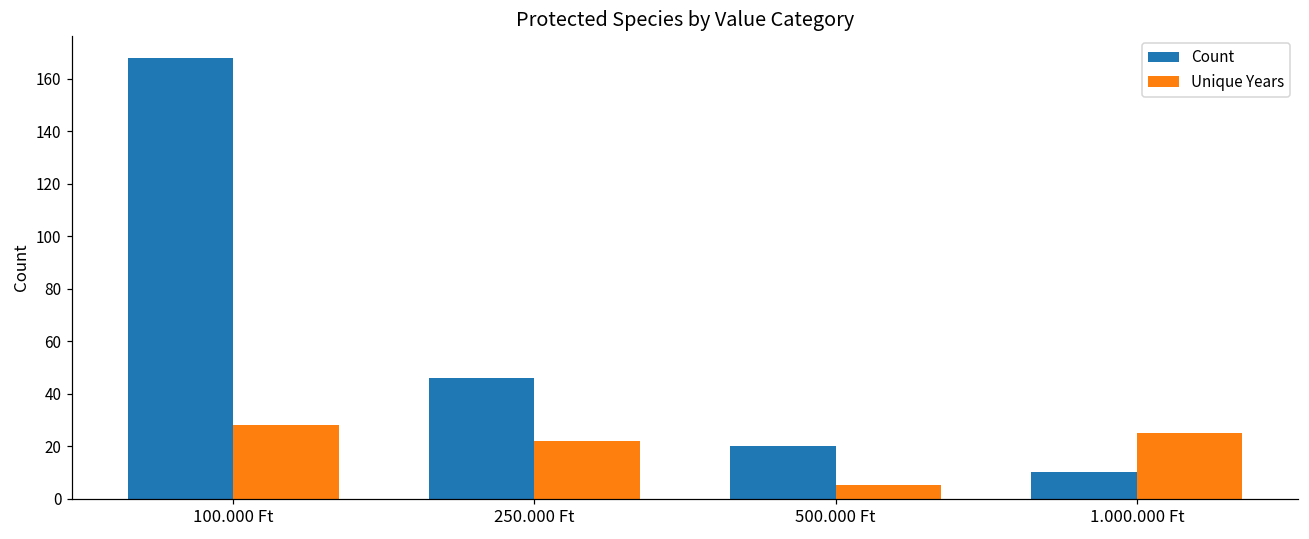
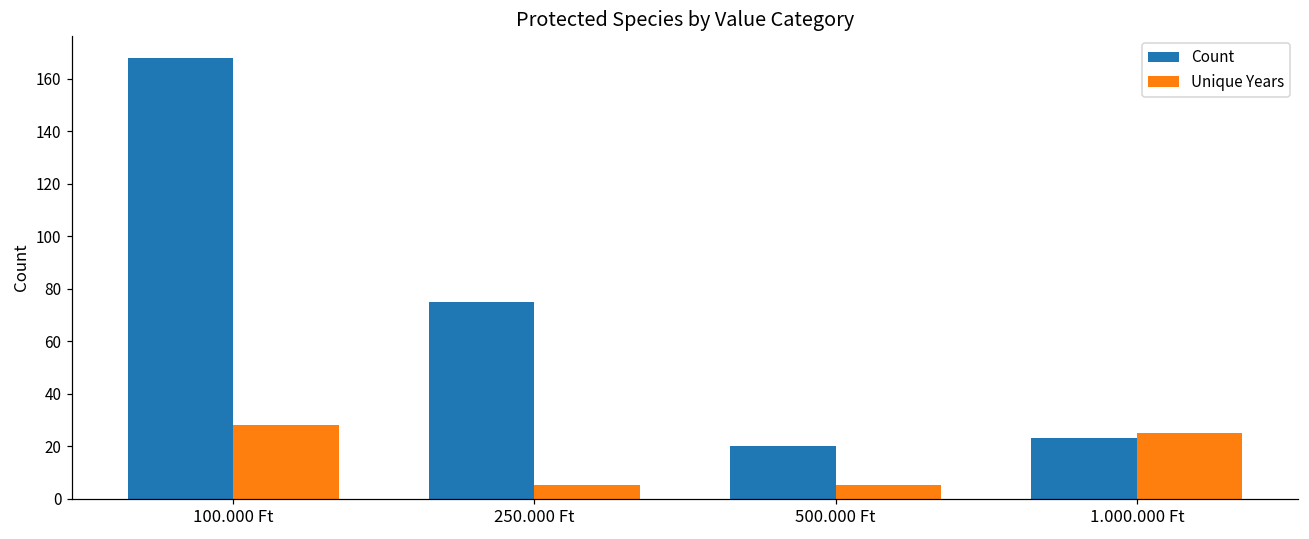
Count, 250.000 Ft: 46 -> 75
Unique Years, 250.000 Ft: 22 -> 5
Count, 1.000.000 Ft: 10 -> 23
